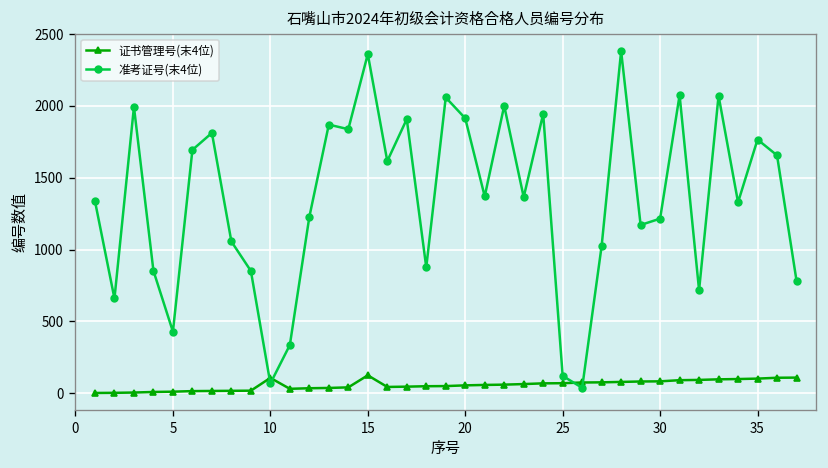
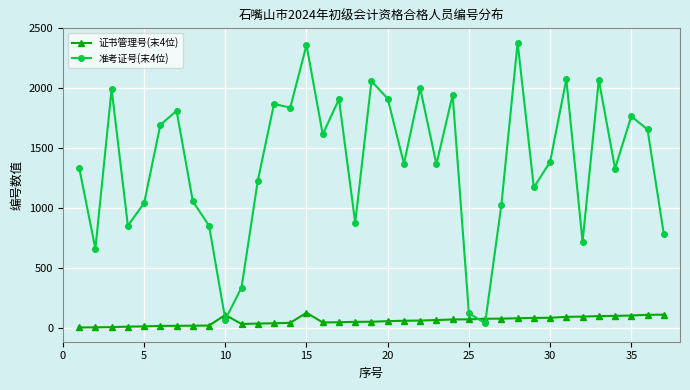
准考证号(末4位), 5: 430 -> 1040
准考证号(末4位), 30: 1220 -> 1390
